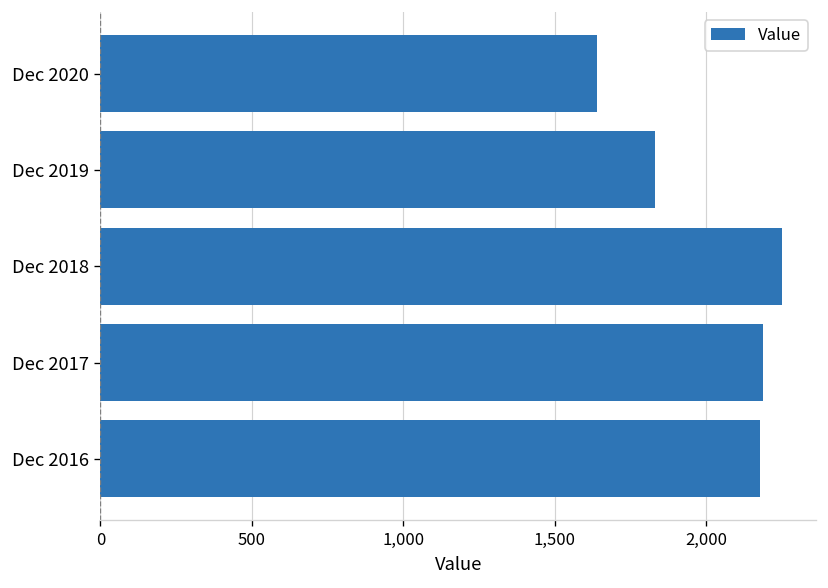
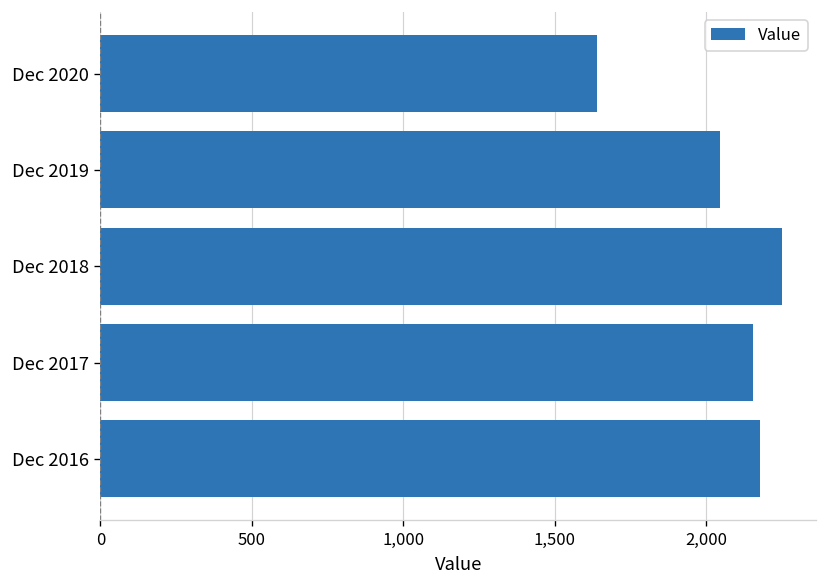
Dec 2019: 1,830 -> 2,040
Dec 2017: 2,190 -> 2,150
